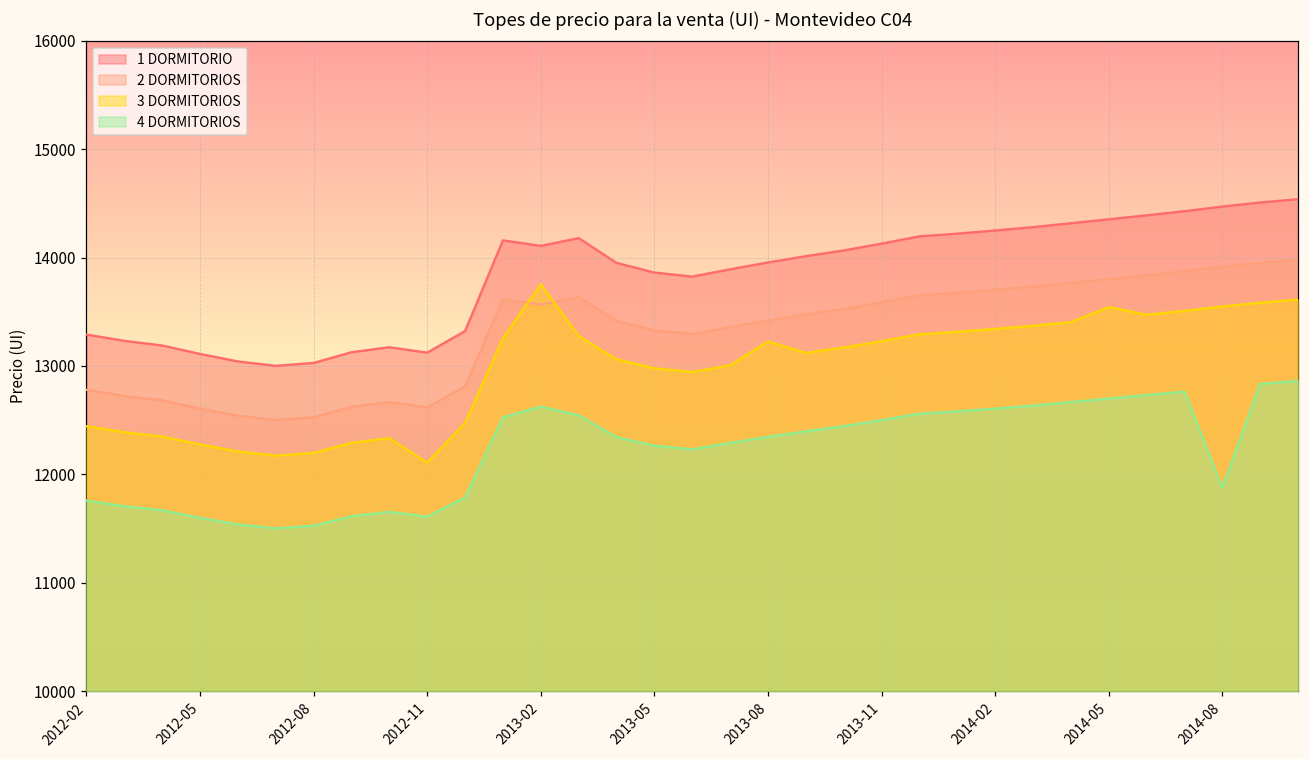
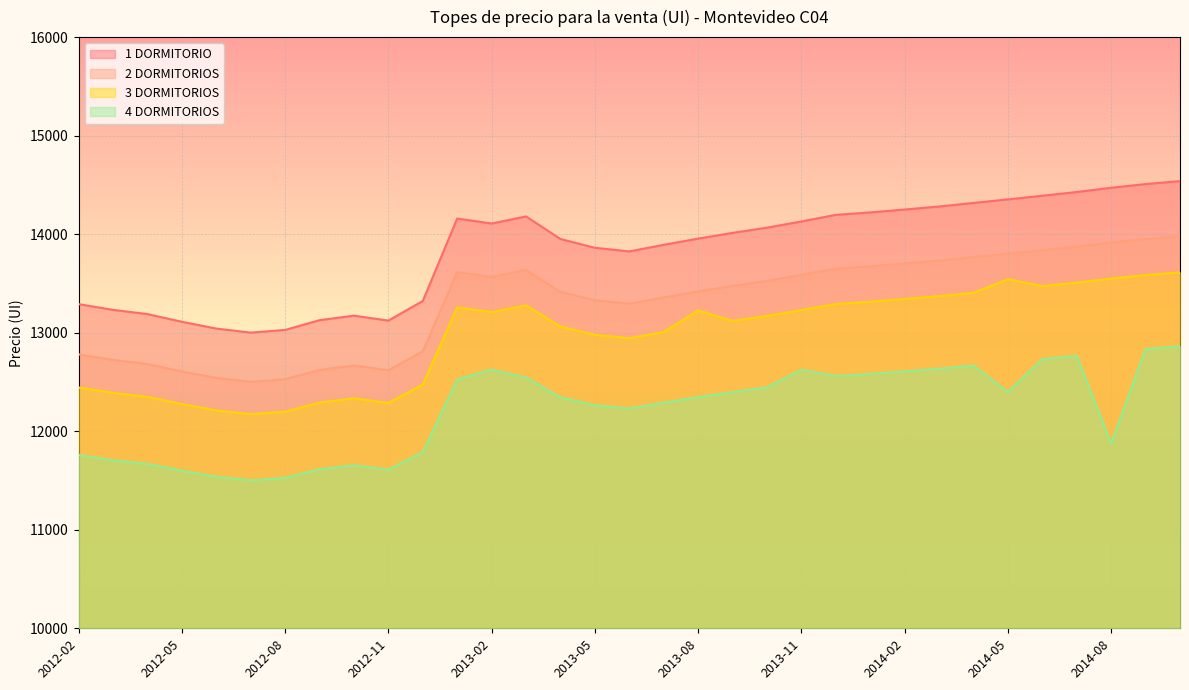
3 DORMITORIOS, 2012-11: 12100 -> 12300
3 DORMITORIOS, 2013-02: 13800 -> 13200
4 DORMITORIOS, 2013-11: 12500 -> 12600
4 DORMITORIOS, 2014-05: 12700 -> 12400
